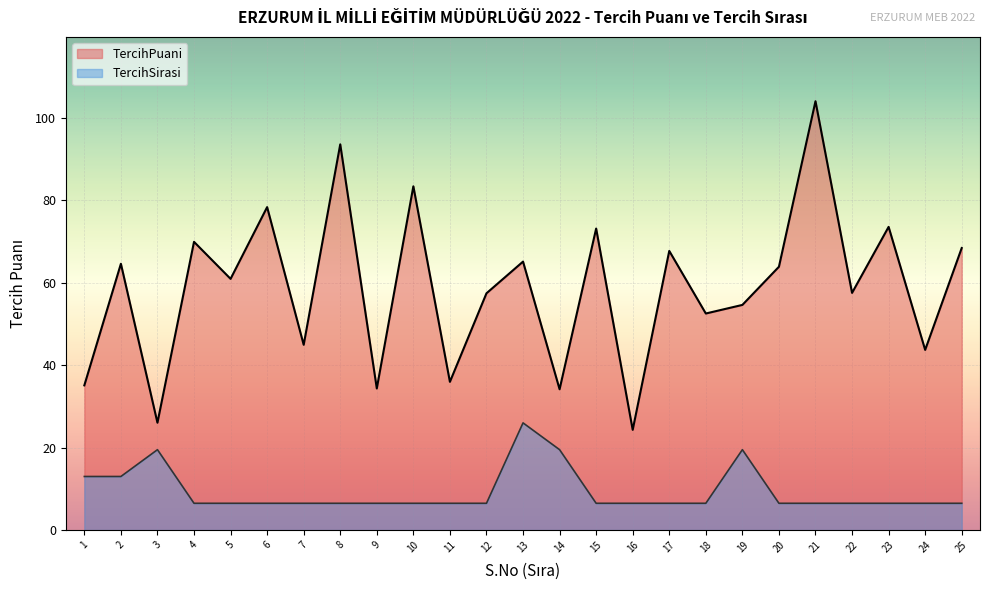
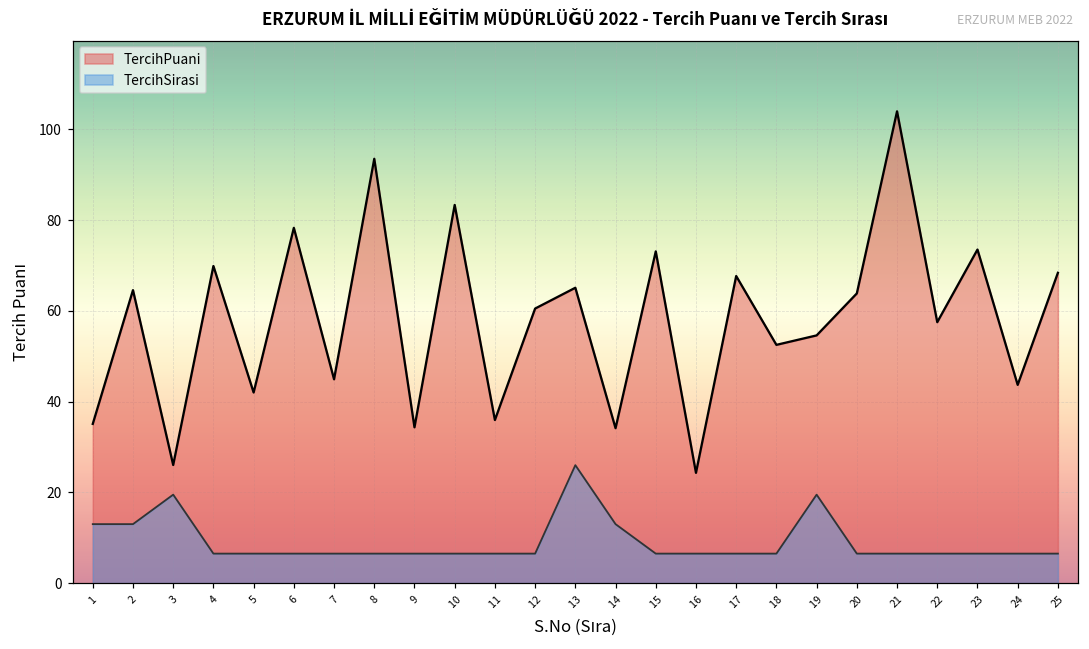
TercihPuani, 5: 61 -> 42
TercihPuani, 12: 57 -> 61
TercihSirasi, 14: 19 -> 13
